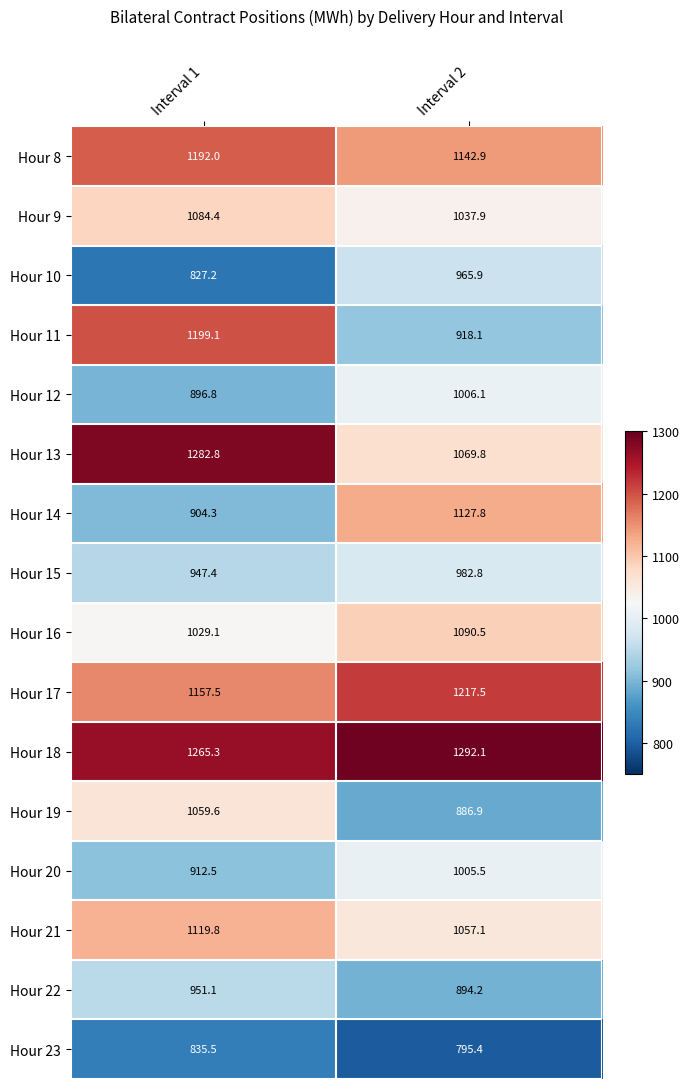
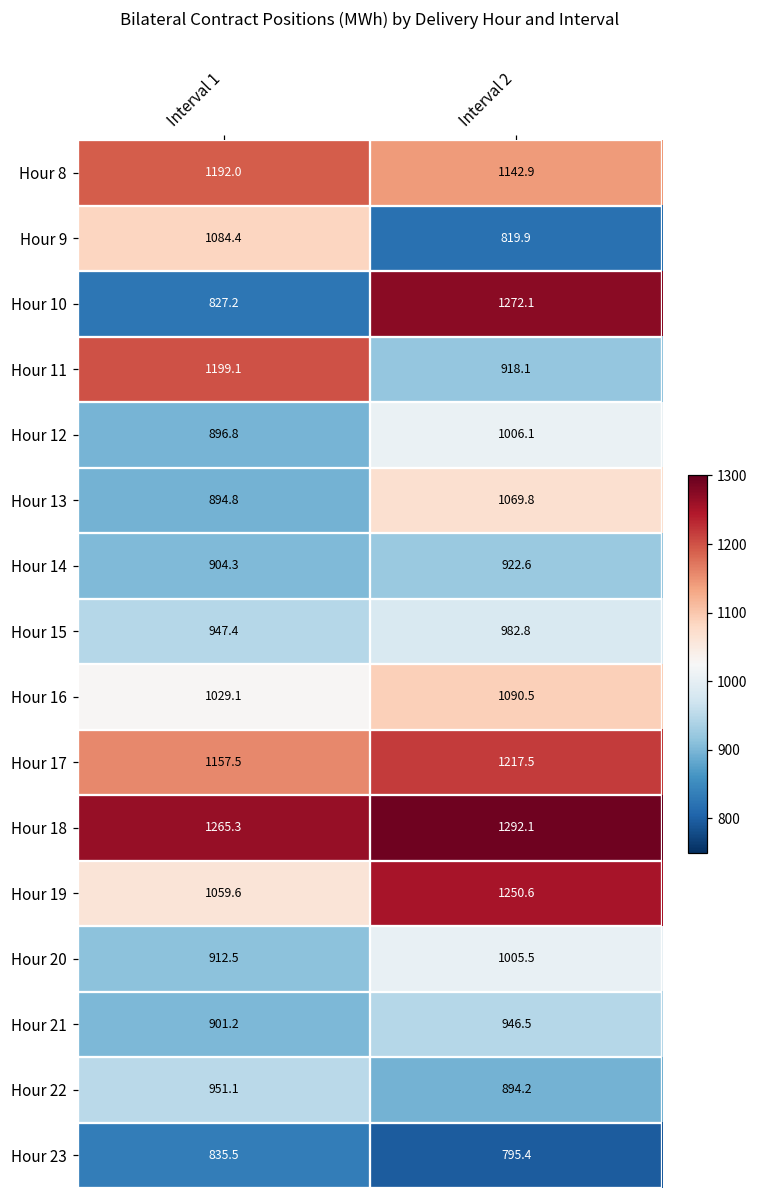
Hour 9, Interval 2: 1037.9 -> 819.9
Hour 10, Interval 2: 965.9 -> 1272.1
Hour 13, Interval 1: 1282.8 -> 894.8
Hour 14, Interval 2: 1127.8 -> 922.6
Hour 19, Interval 2: 886.9 -> 1250.6
Hour 21, Interval 1: 1119.8 -> 901.2
Hour 21, Interval 2: 1057.1 -> 946.5
